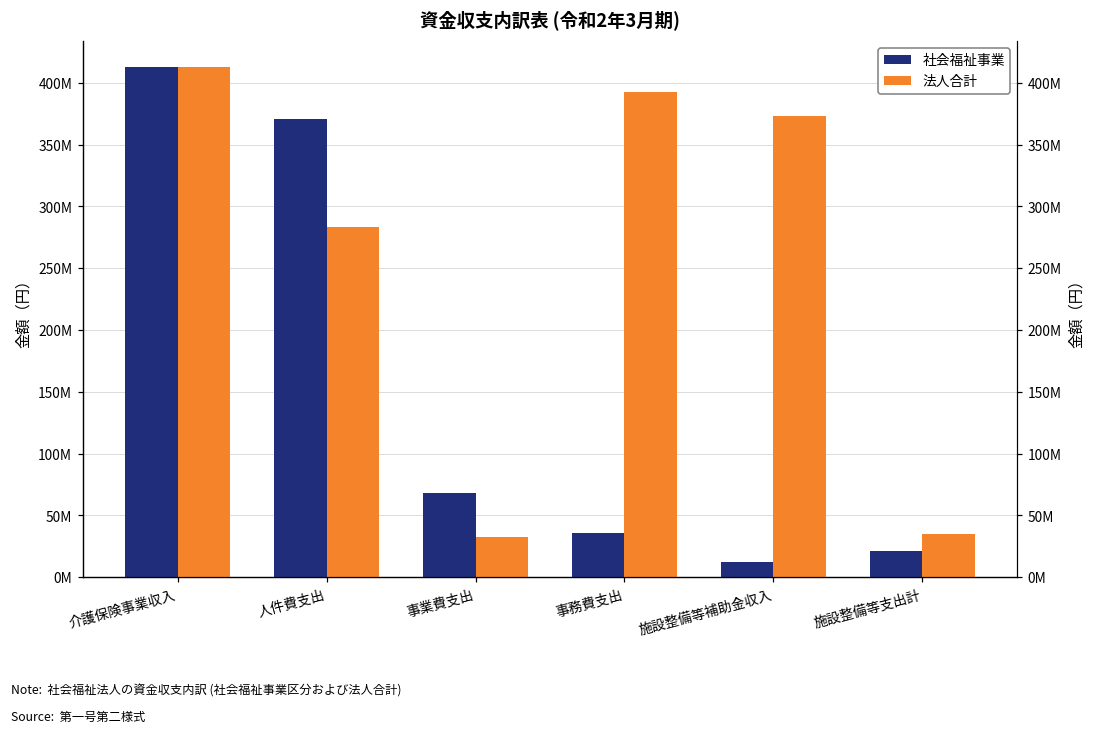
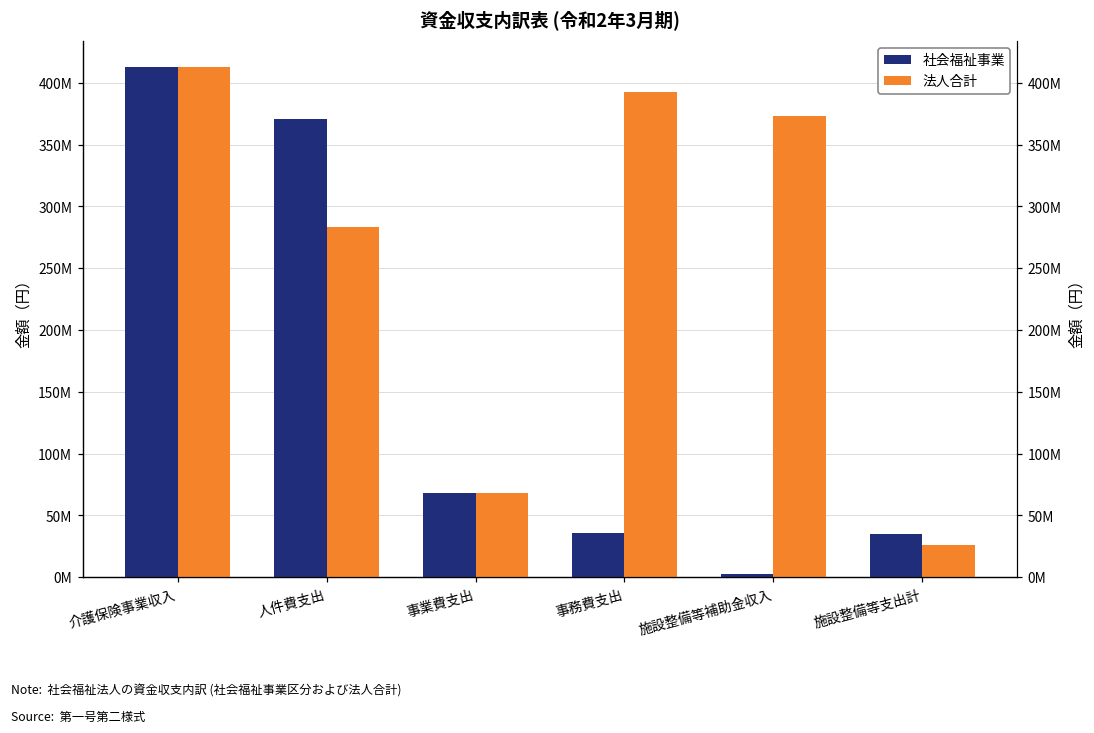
法人合計, 事業費支出: 32000000 -> 68000000
社会福祉事業, 施設整備等補助金収入: 12000000 -> 2000000
社会福祉事業, 施設整備等支出計: 21000000 -> 35000000
法人合計, 施設整備等支出計: 35000000 -> 26000000
